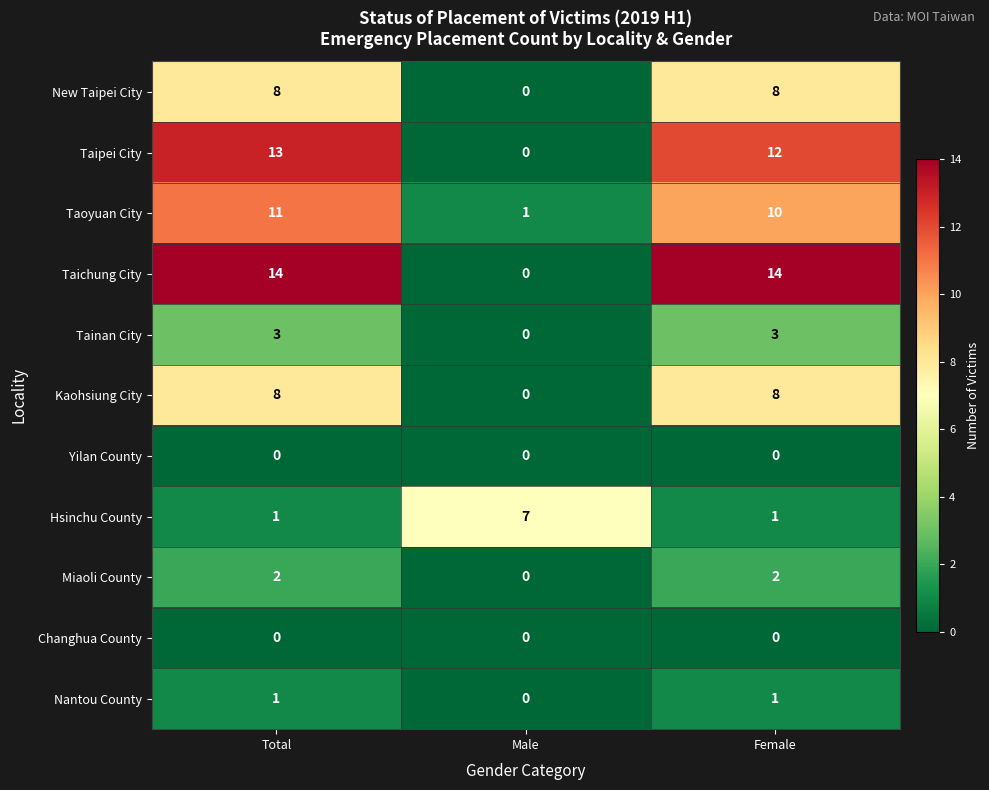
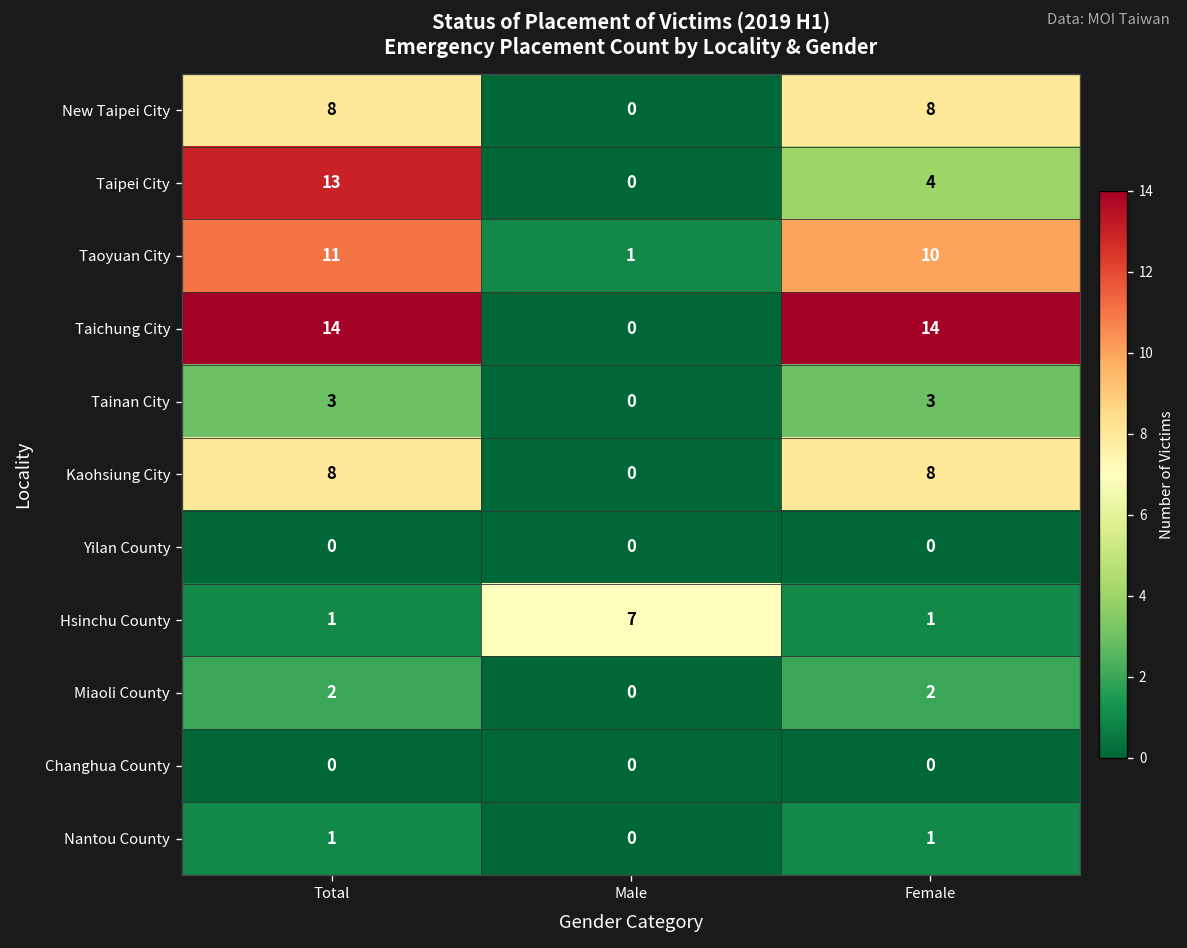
Taipei City, Female: 12 -> 4
